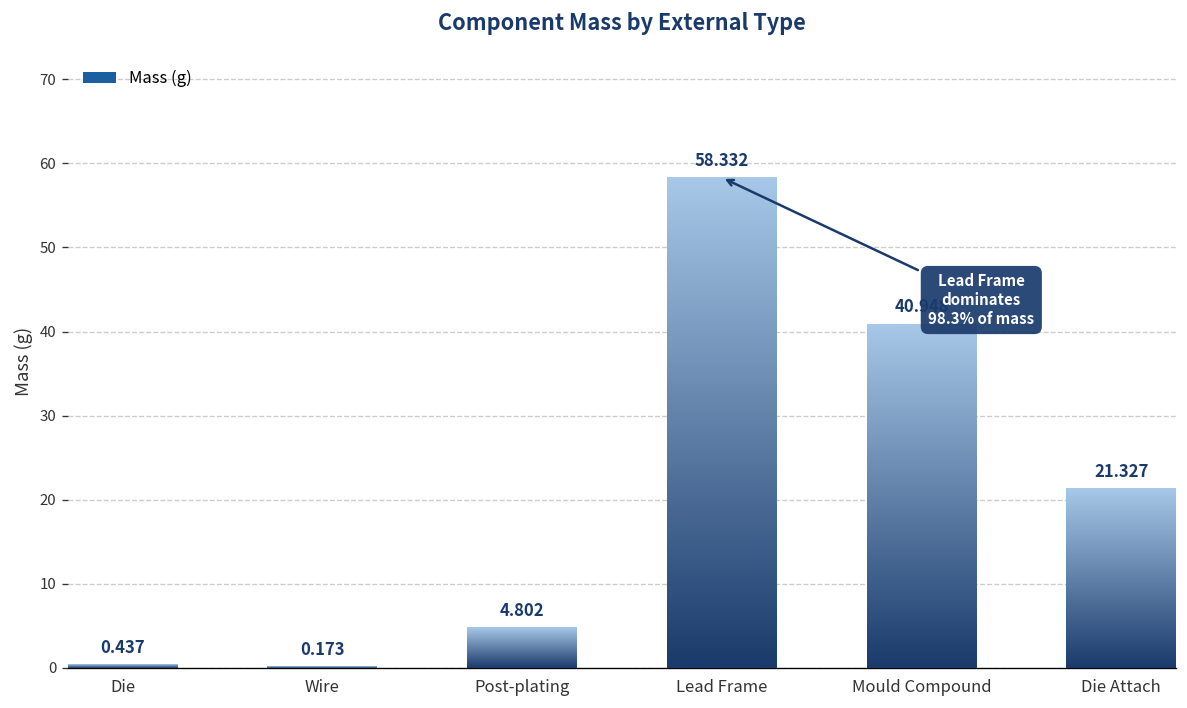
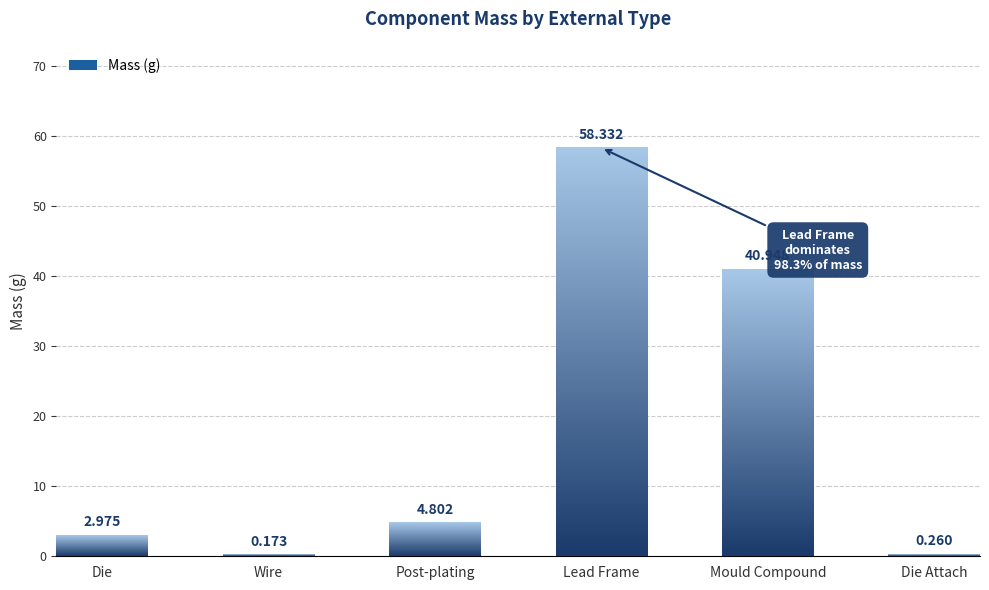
Mass (g), Die: 0.437 -> 2.975
Mass (g), Die Attach: 21.327 -> 0.260
